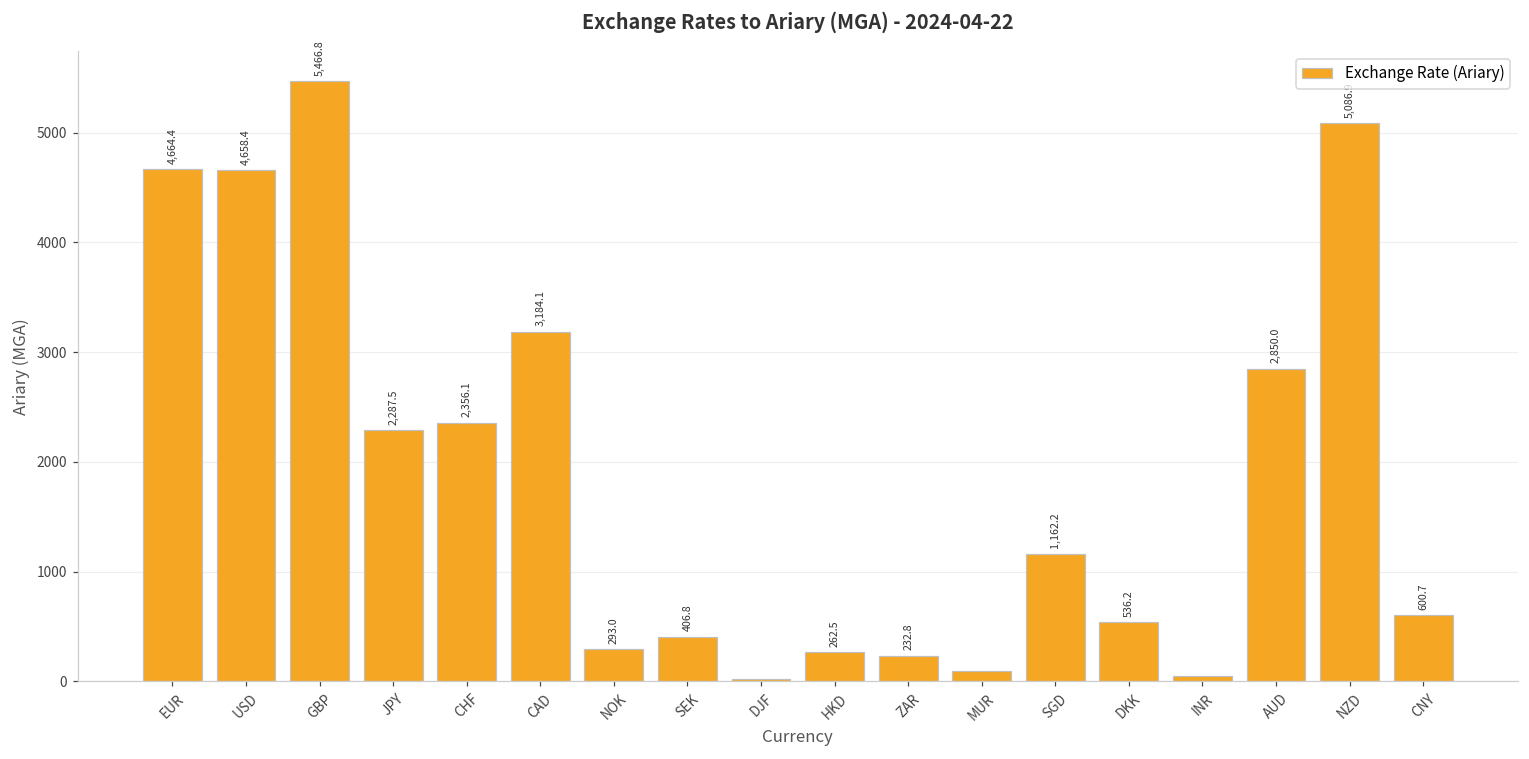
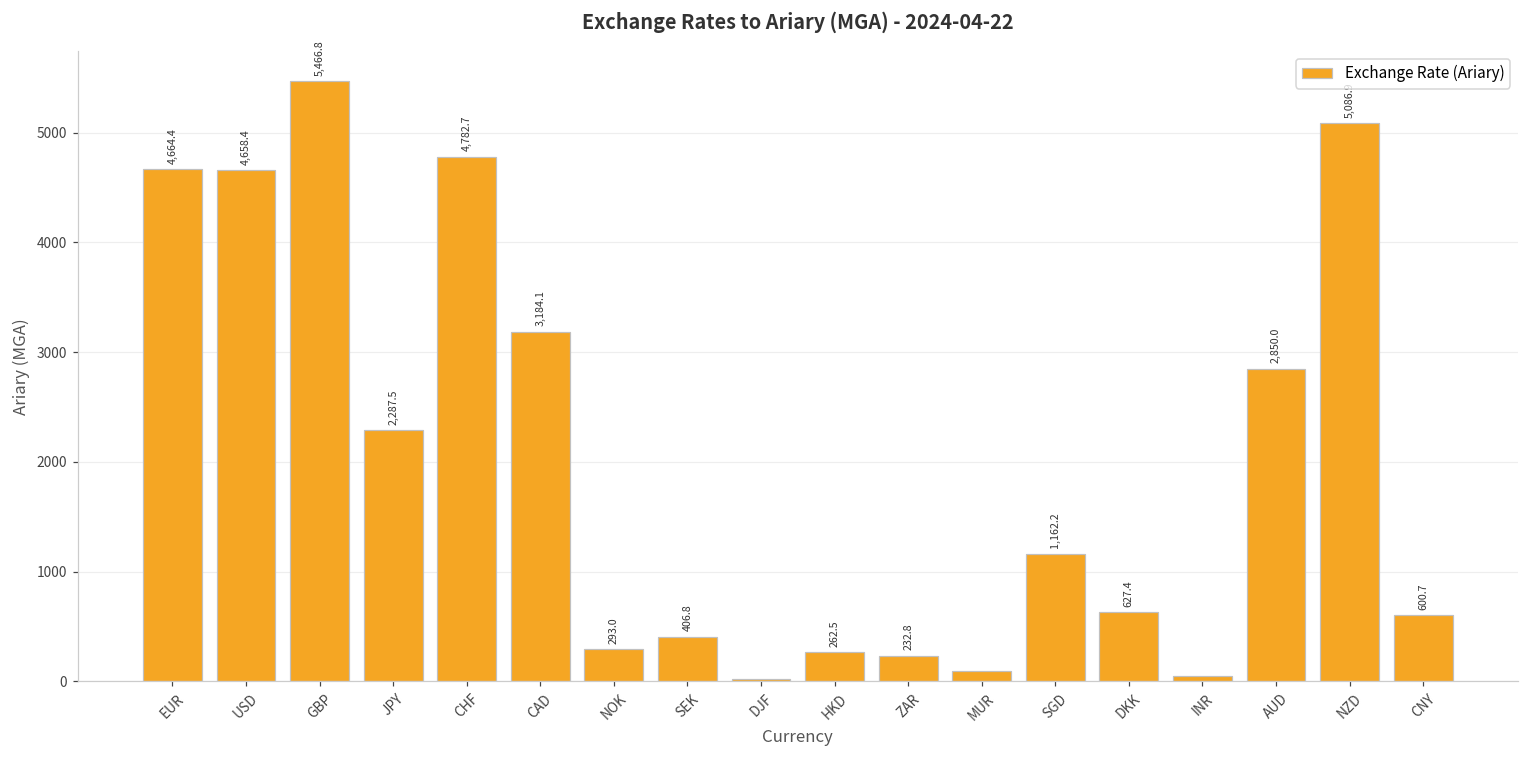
CHF: 2,356.1 -> 4,782.7
DKK: 536.2 -> 627.4
